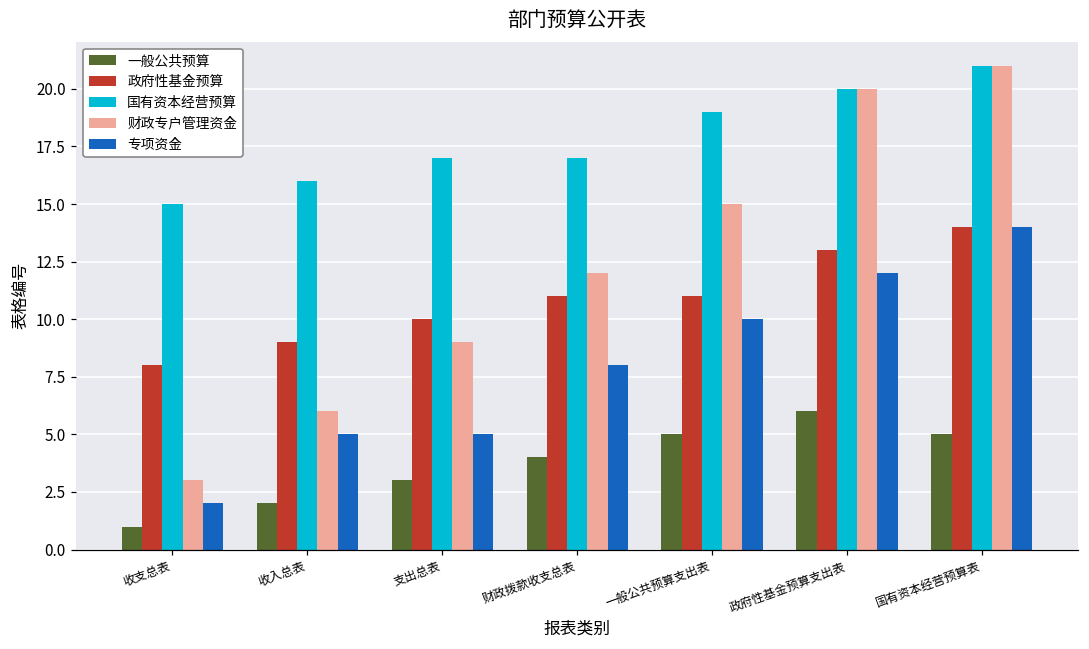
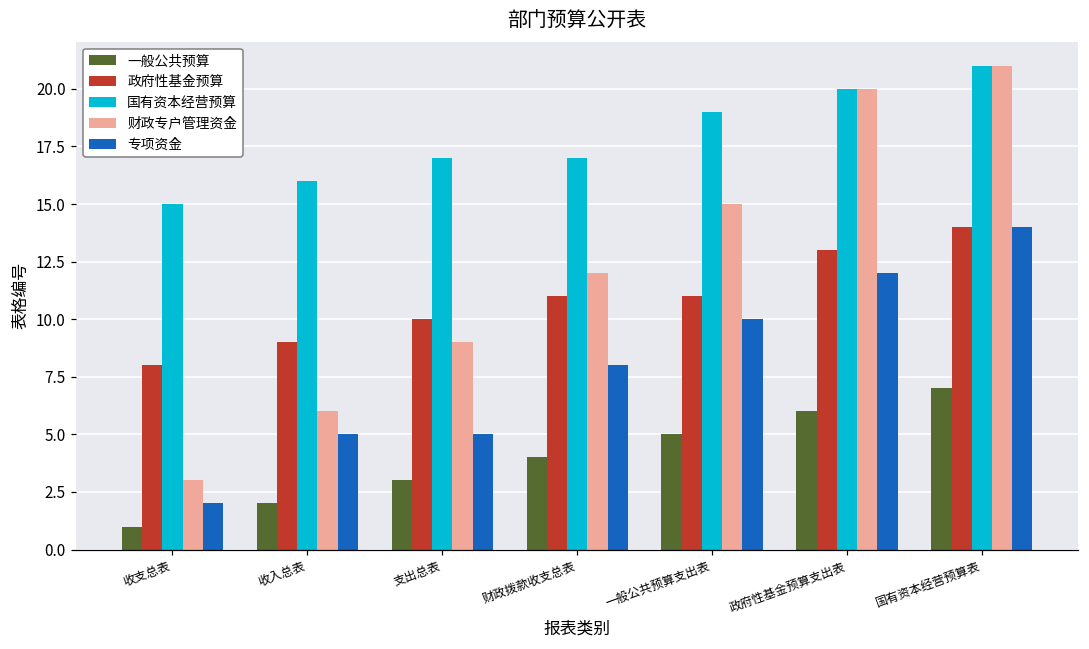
一般公共预算, 国有资本经营预算表: 5 -> 7
